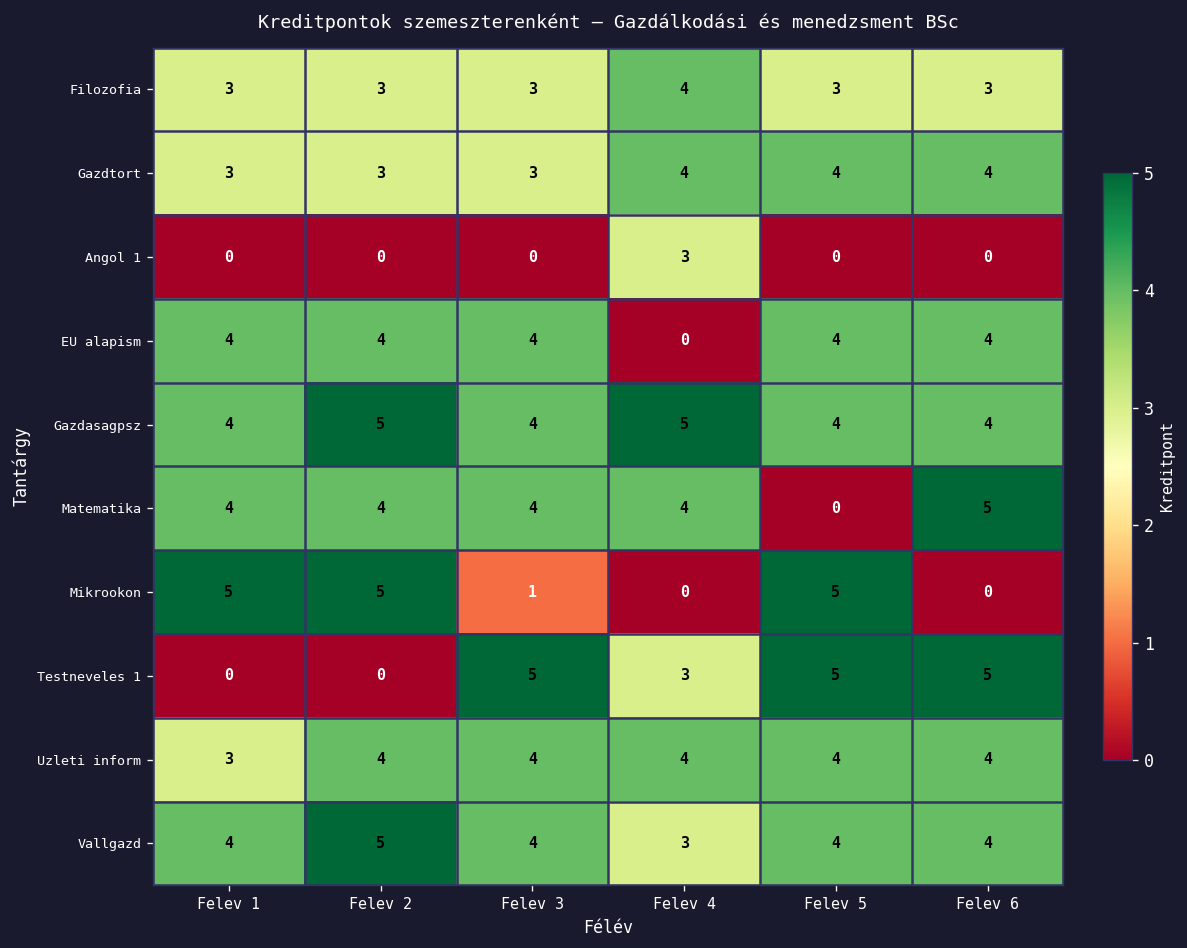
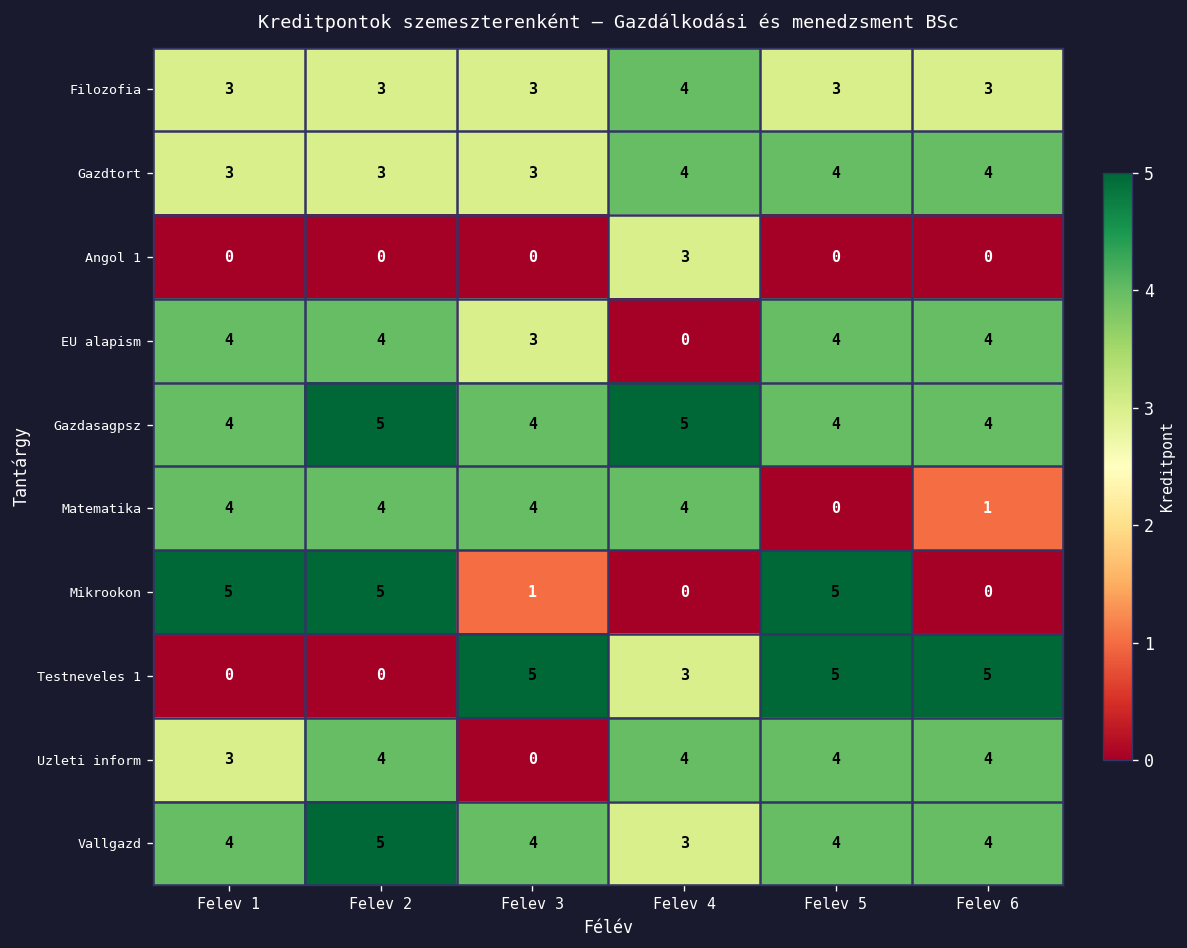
EU alapism, Felev 3: 4 -> 3
Matematika, Felev 6: 5 -> 1
Uzleti inform, Felev 3: 4 -> 0
